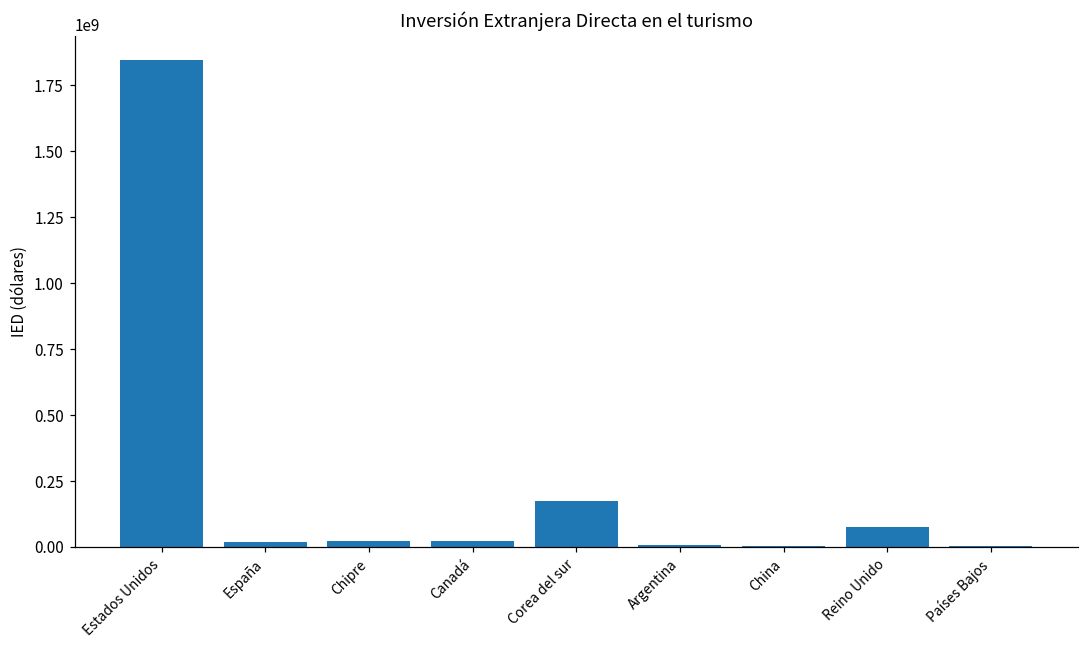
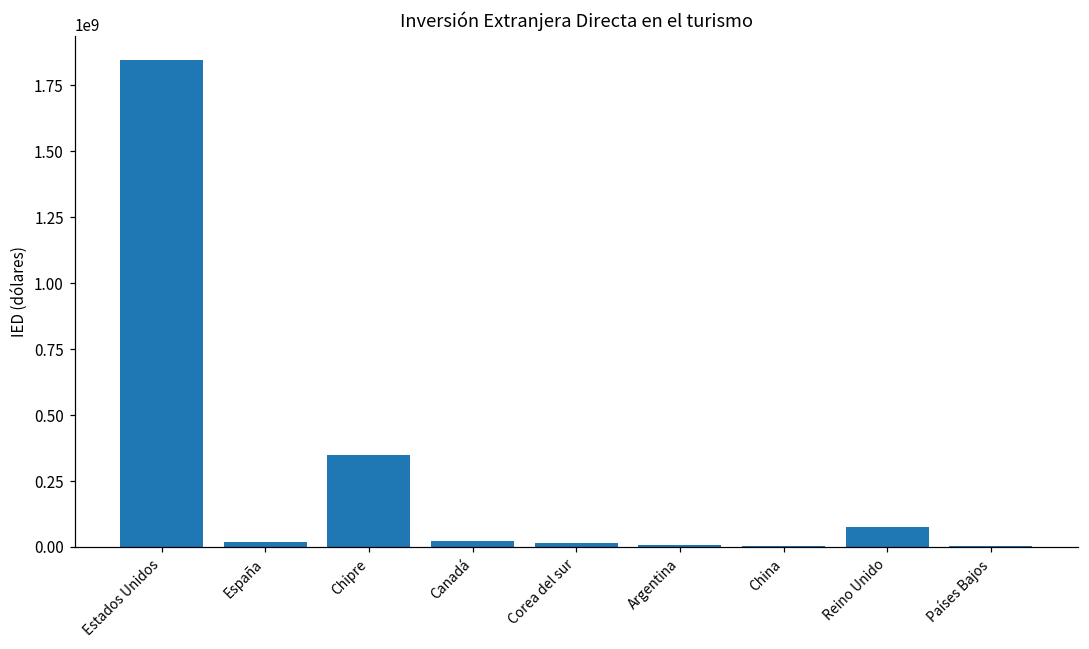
Chipre: 20000000 -> 350000000
Corea del sur: 170000000 -> 10000000
